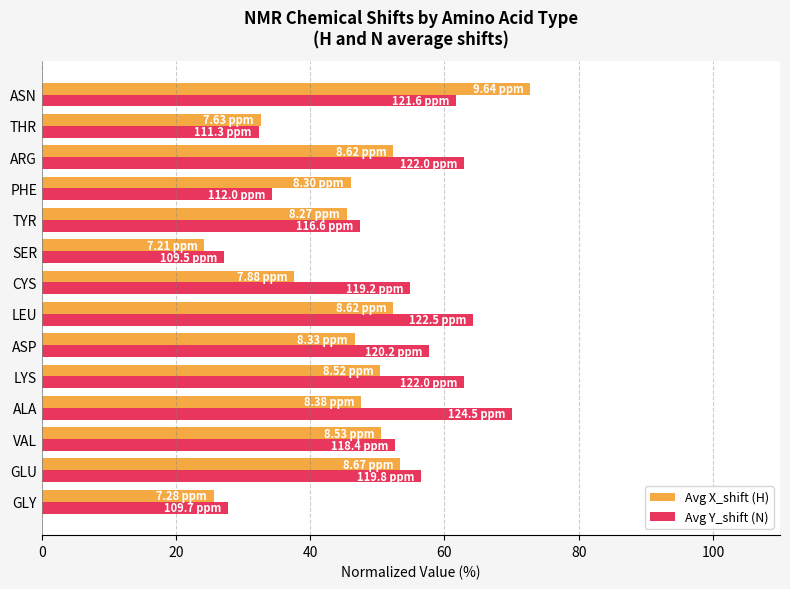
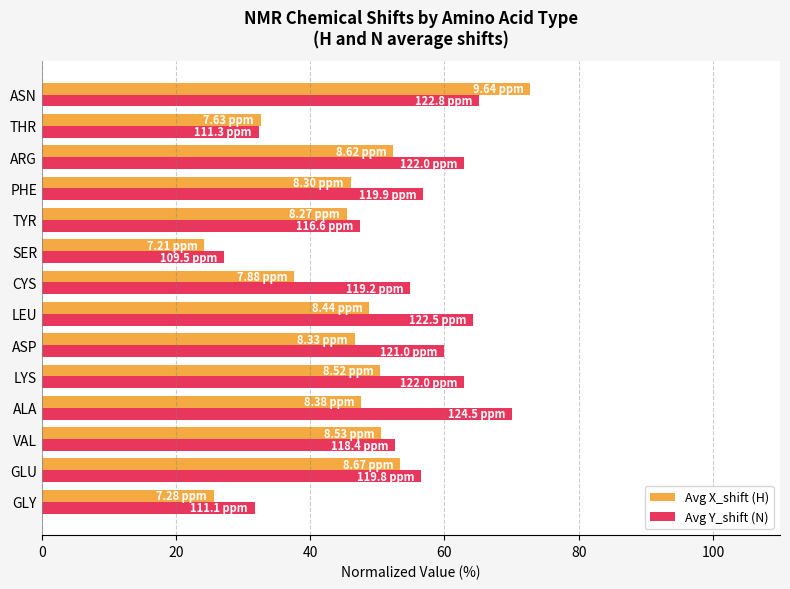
Avg Y_shift (N), ASN: 121.6 -> 122.8
Avg Y_shift (N), PHE: 112.0 -> 119.9
Avg X_shift (H), LEU: 8.62 -> 8.44
Avg Y_shift (N), ASP: 120.2 -> 121.0
Avg Y_shift (N), GLY: 109.7 -> 111.1
